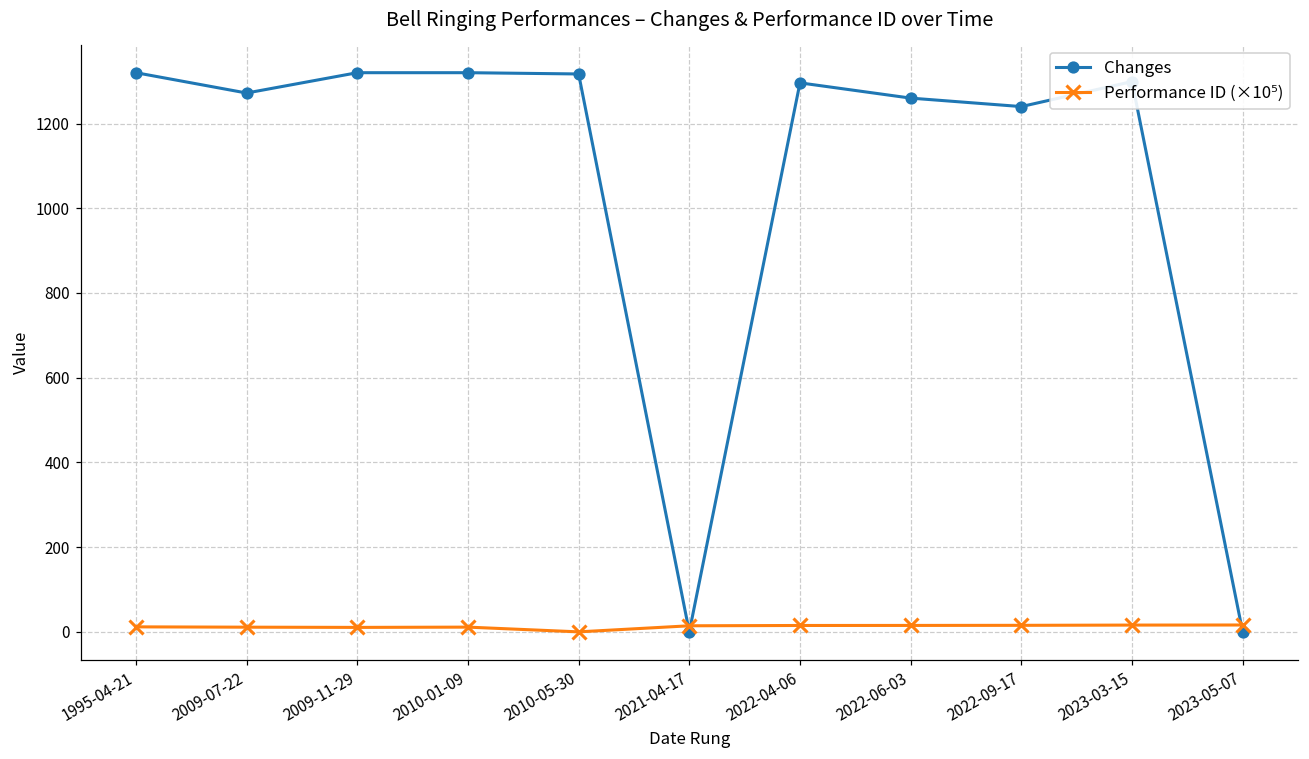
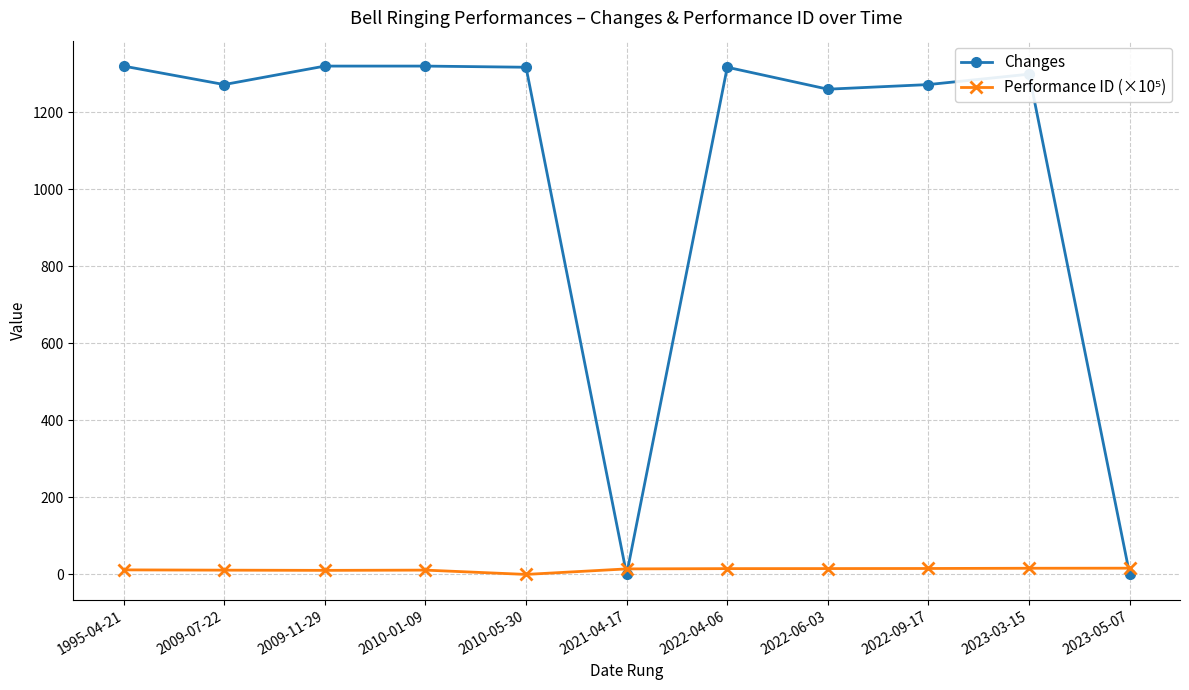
Changes, 2022-04-06: 1300 -> 1320
Changes, 2022-09-17: 1240 -> 1270
